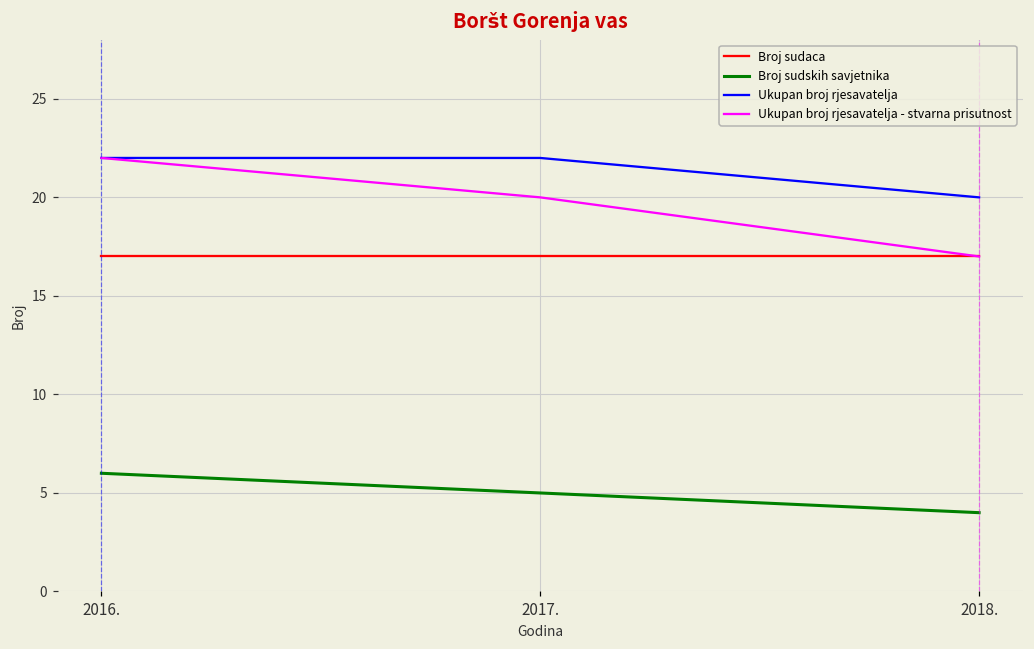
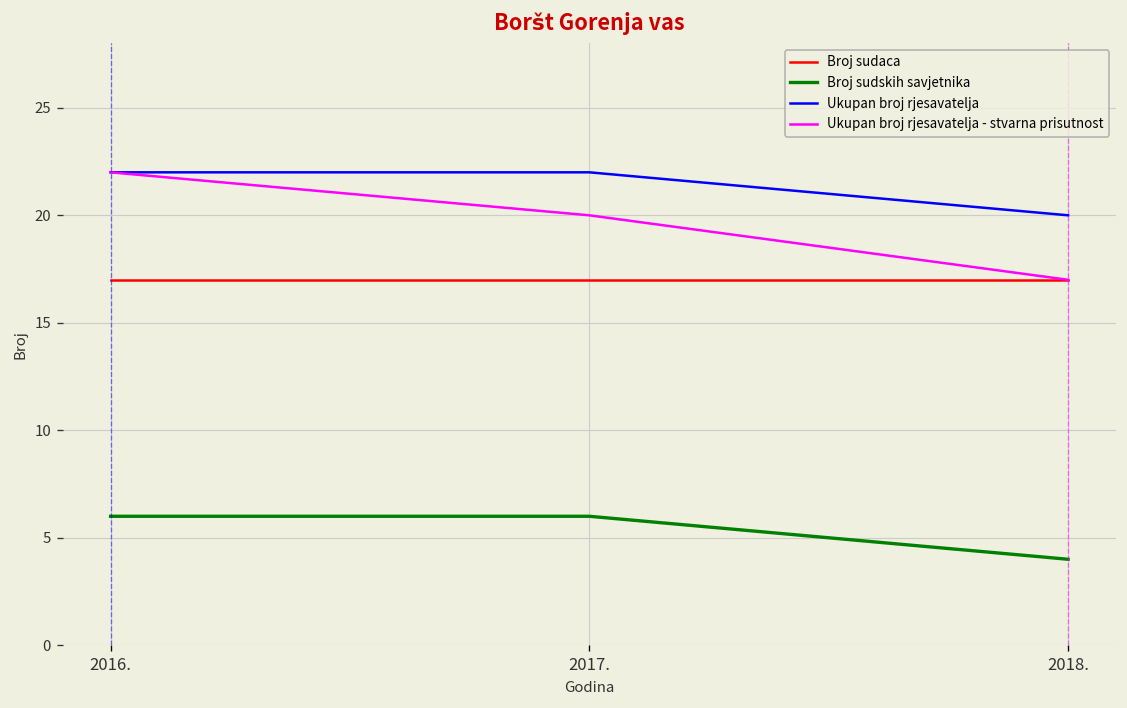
Broj sudskih savjetnika, 2017.: 5 -> 6
